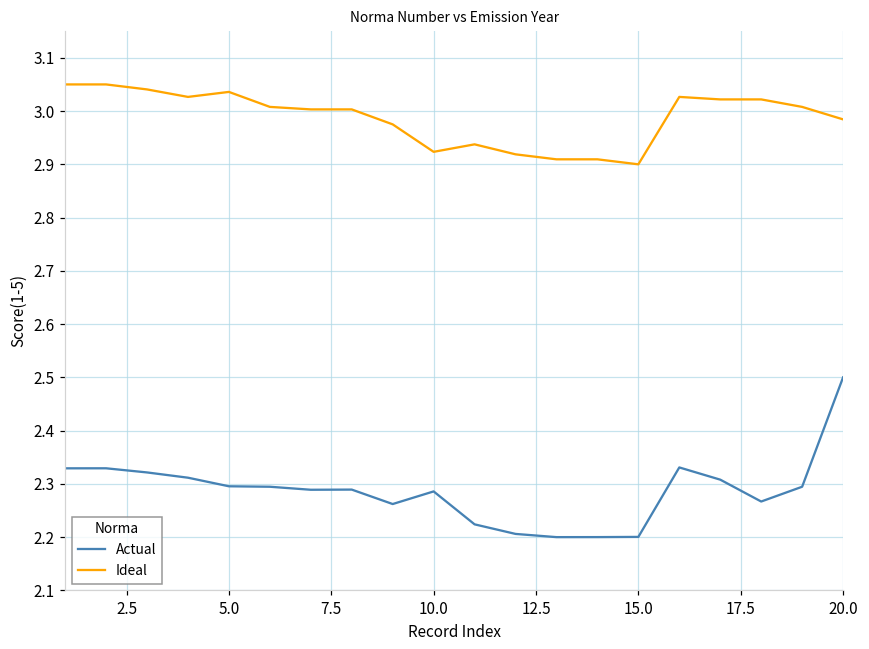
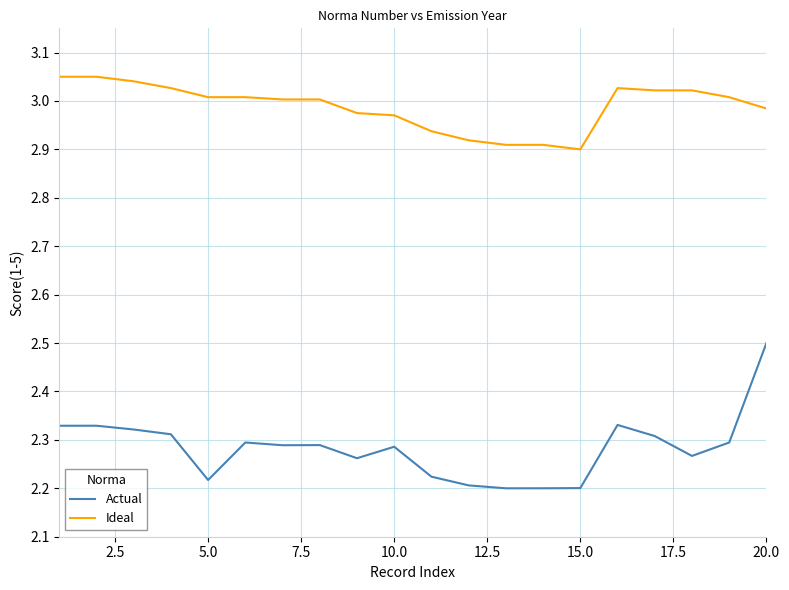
Actual, 5.0: 2.30 -> 2.22
Ideal, 5.0: 3.04 -> 3.01
Ideal, 10.0: 2.92 -> 2.97
